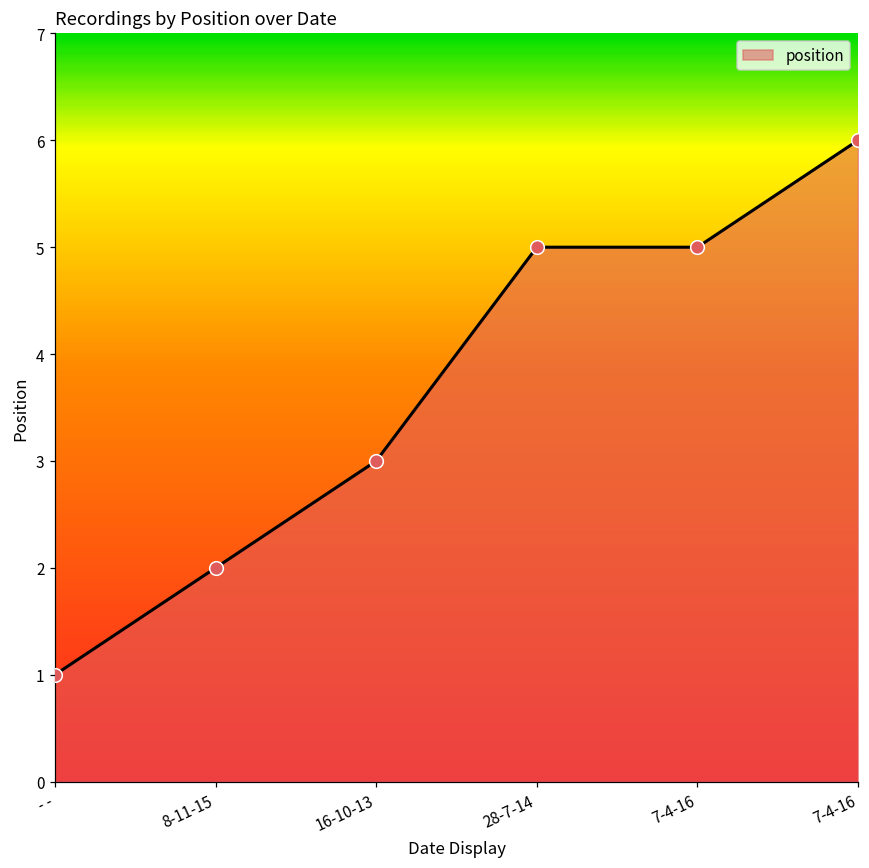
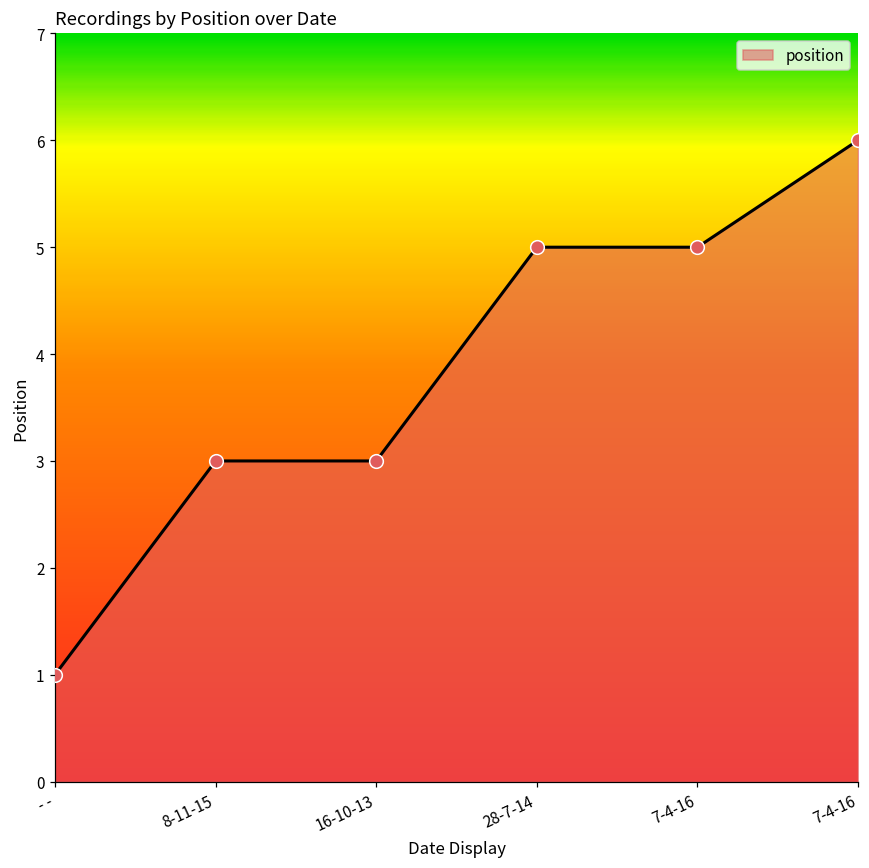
8-11-15: 2 -> 3
